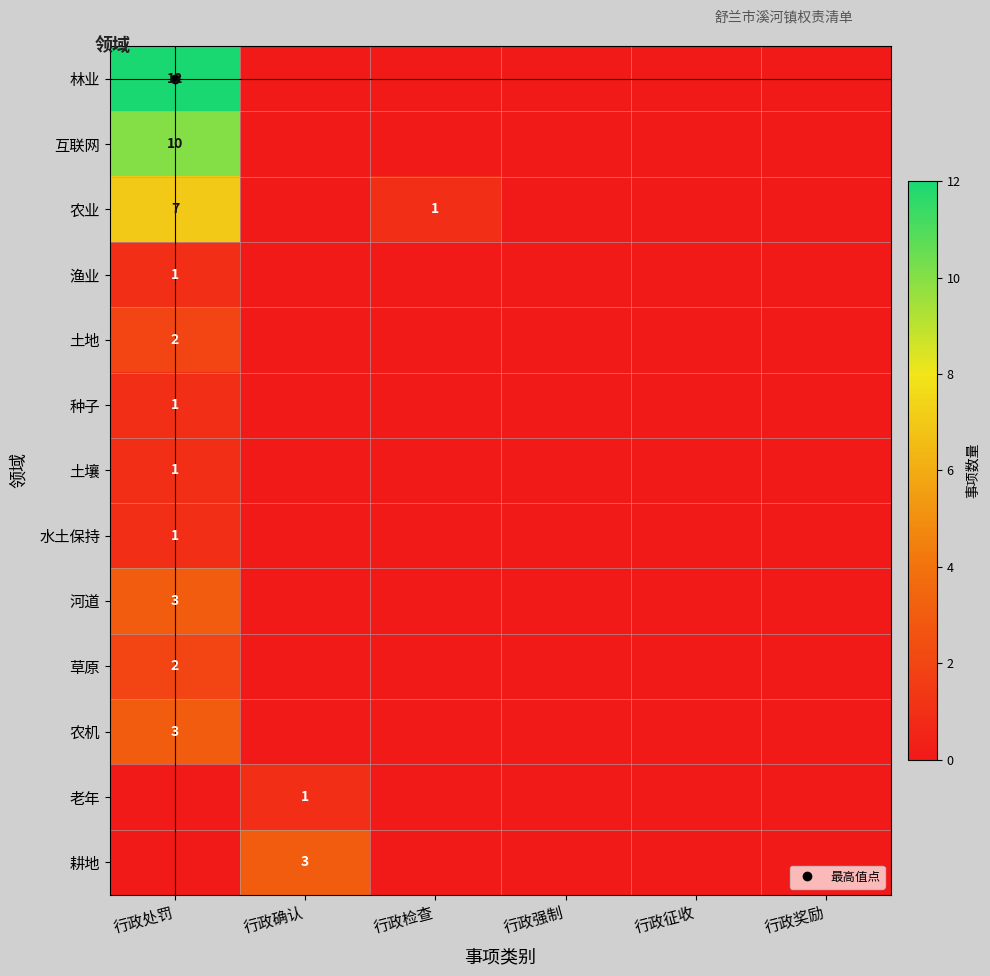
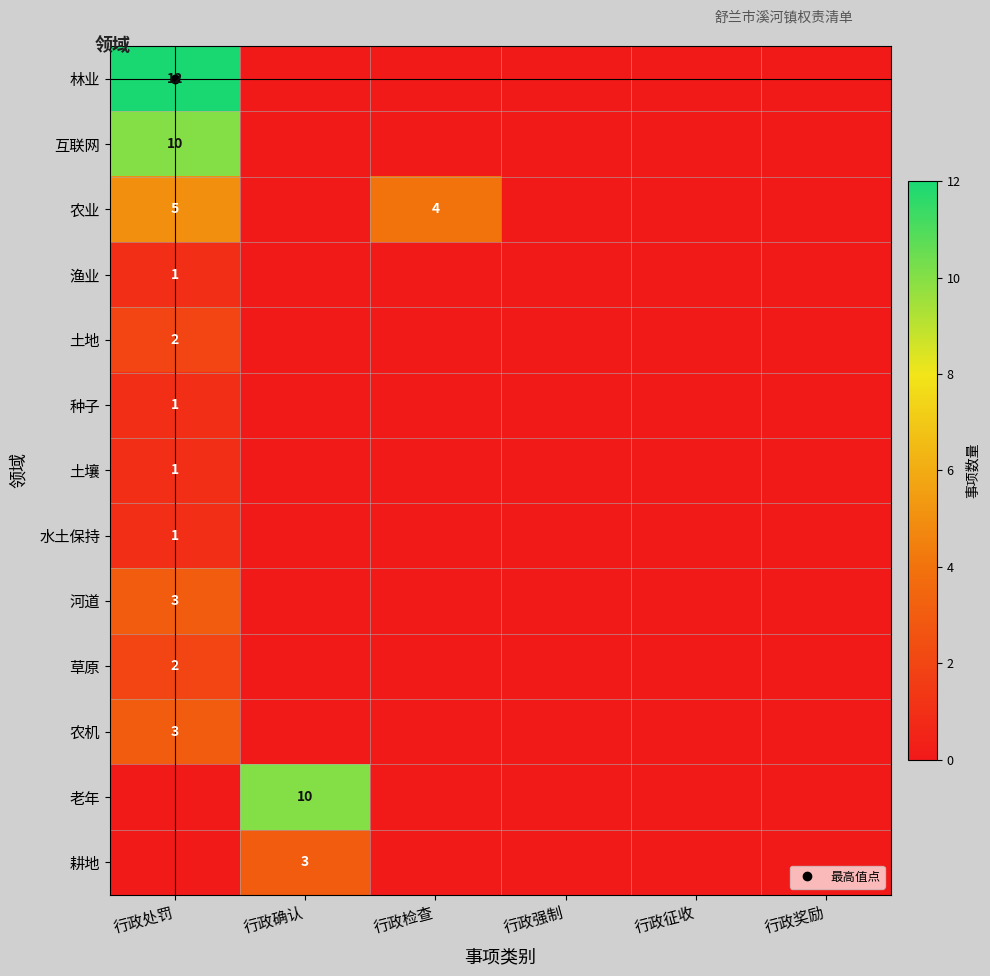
农业, 行政处罚: 7 -> 5
农业, 行政检查: 1 -> 4
老年, 行政确认: 1 -> 10
